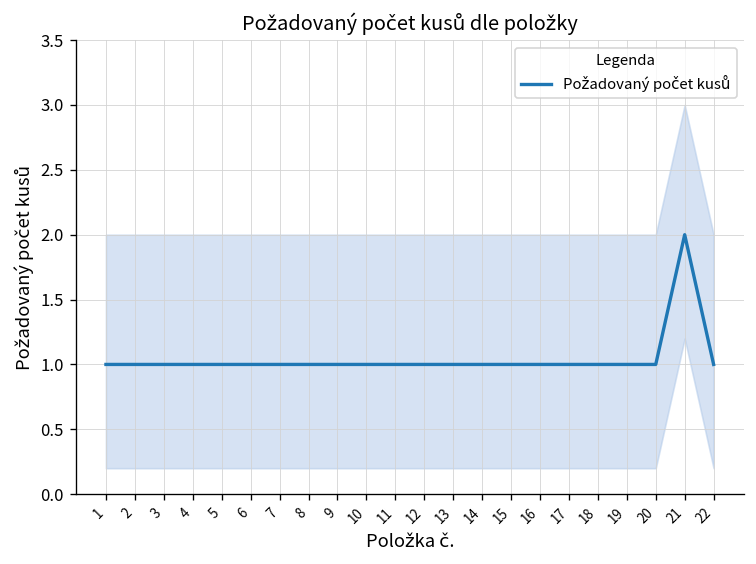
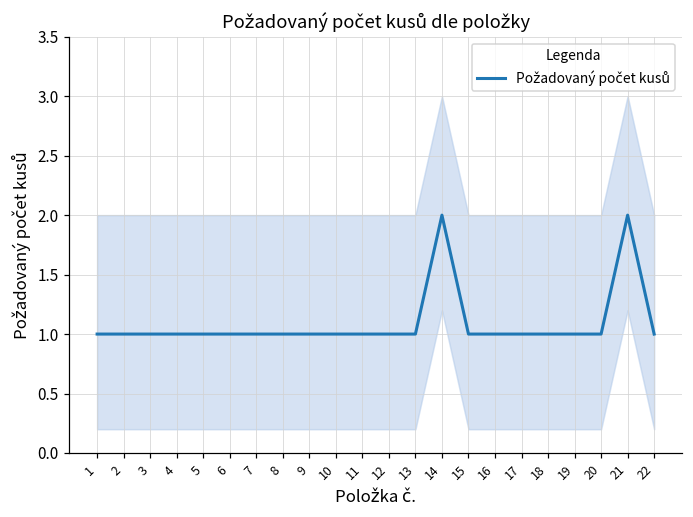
Požadovaný počet kusů, 14: 1 -> 2
